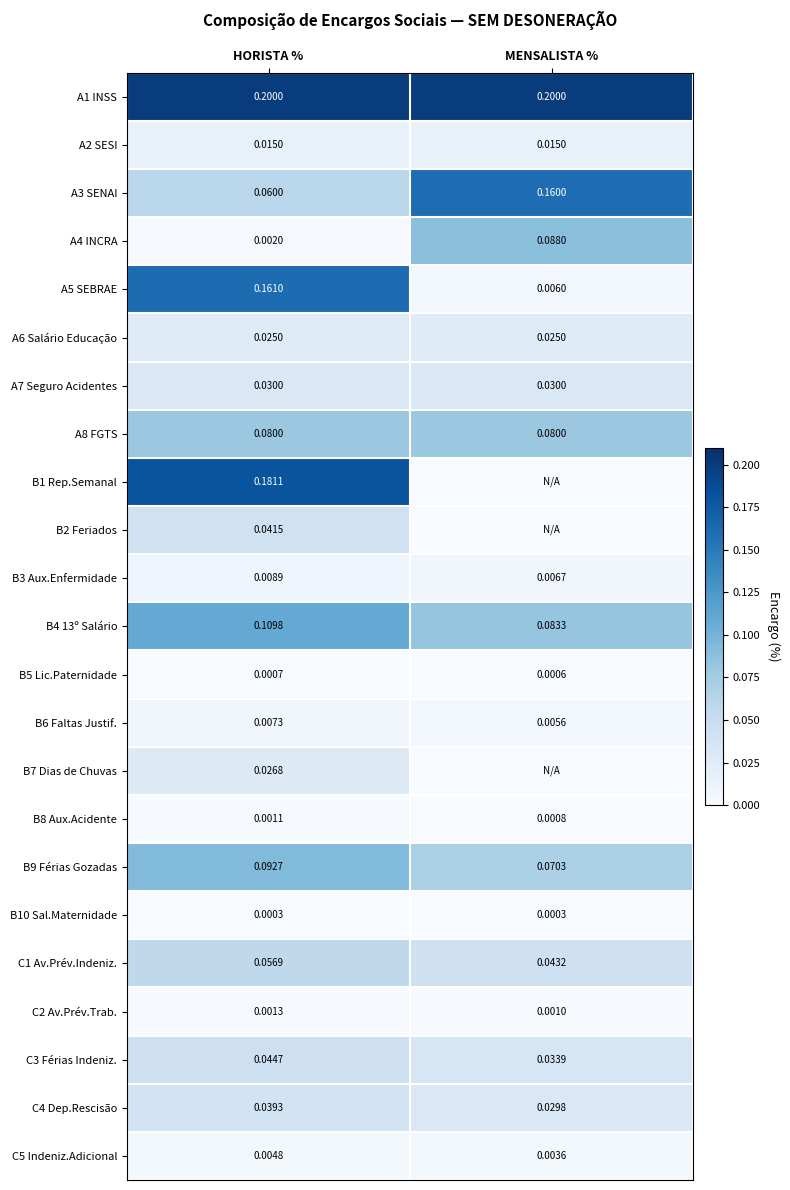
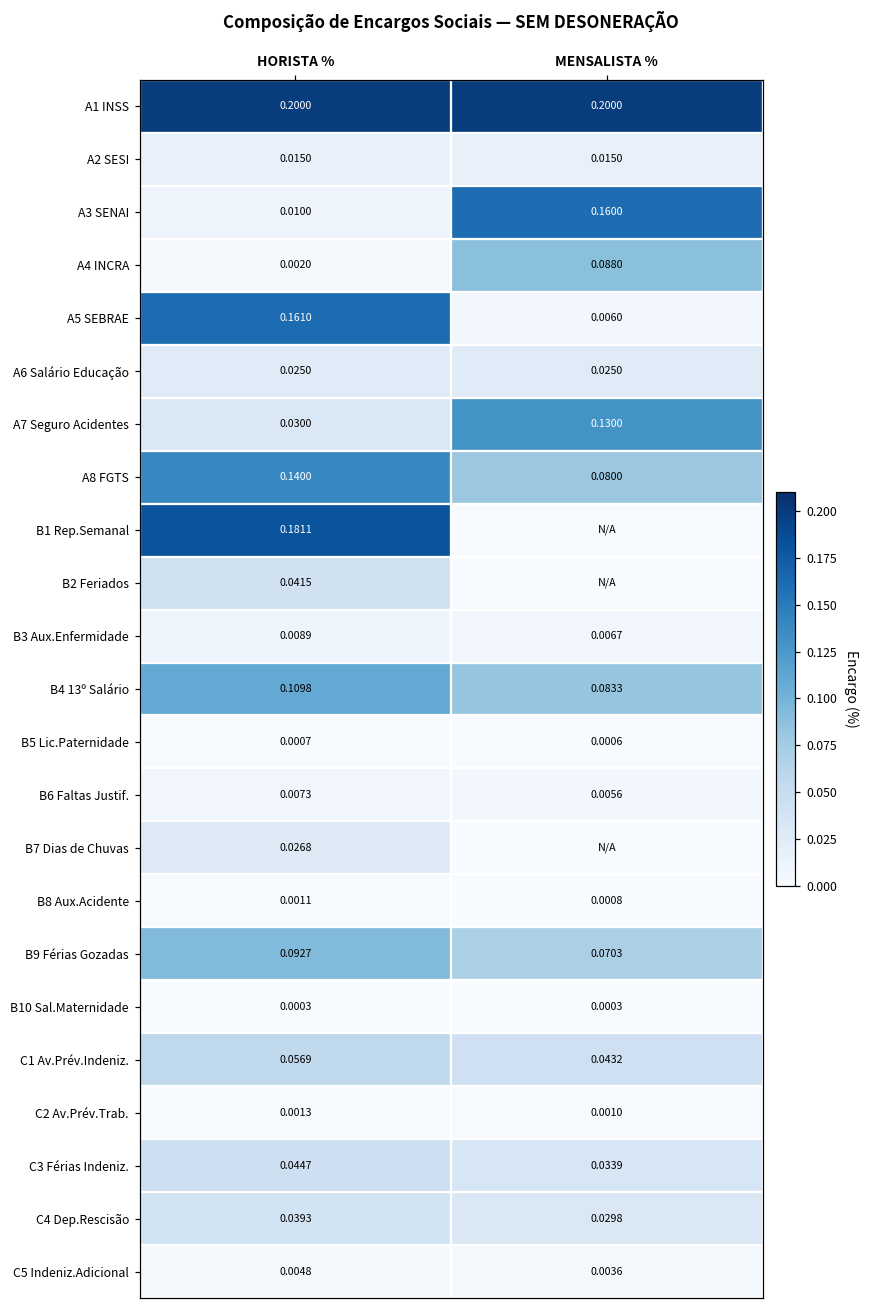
A3 SENAI, HORISTA %: 0.0600 -> 0.0100
A7 Seguro Acidentes, MENSALISTA %: 0.0300 -> 0.1300
A8 FGTS, HORISTA %: 0.0800 -> 0.1400
